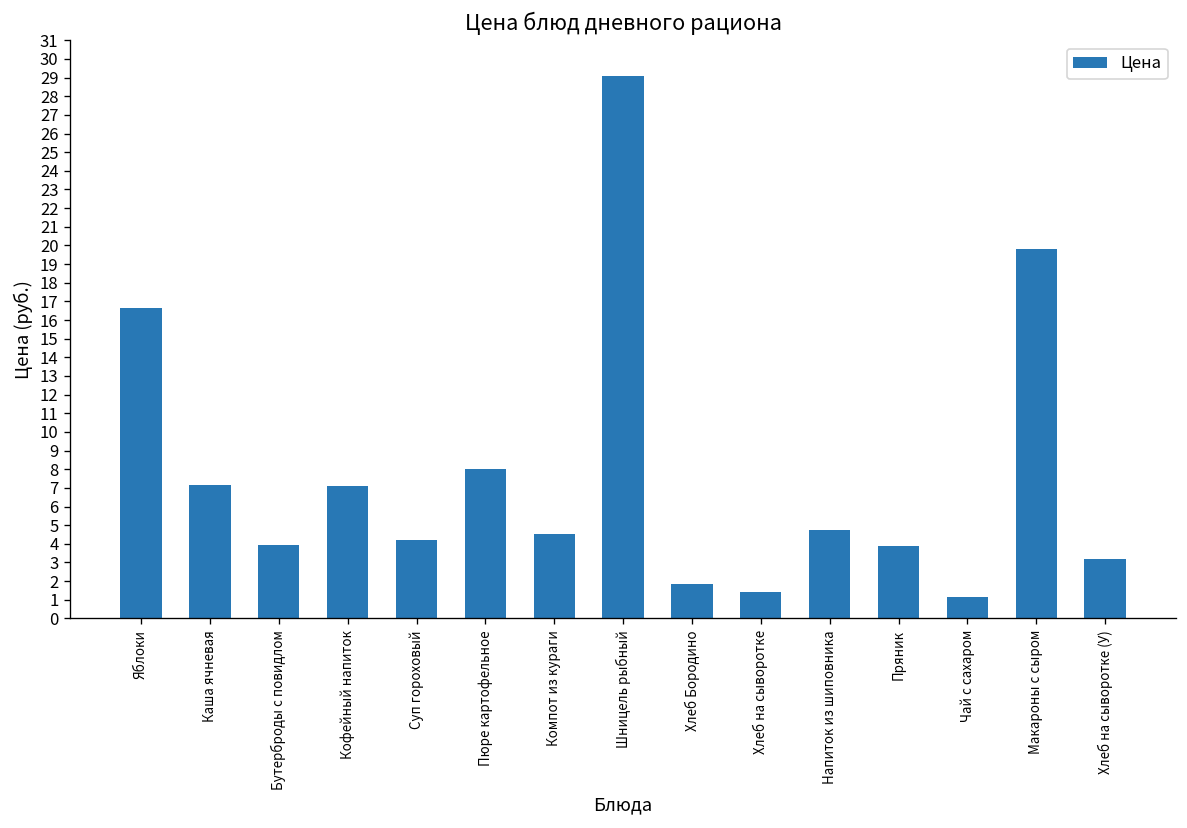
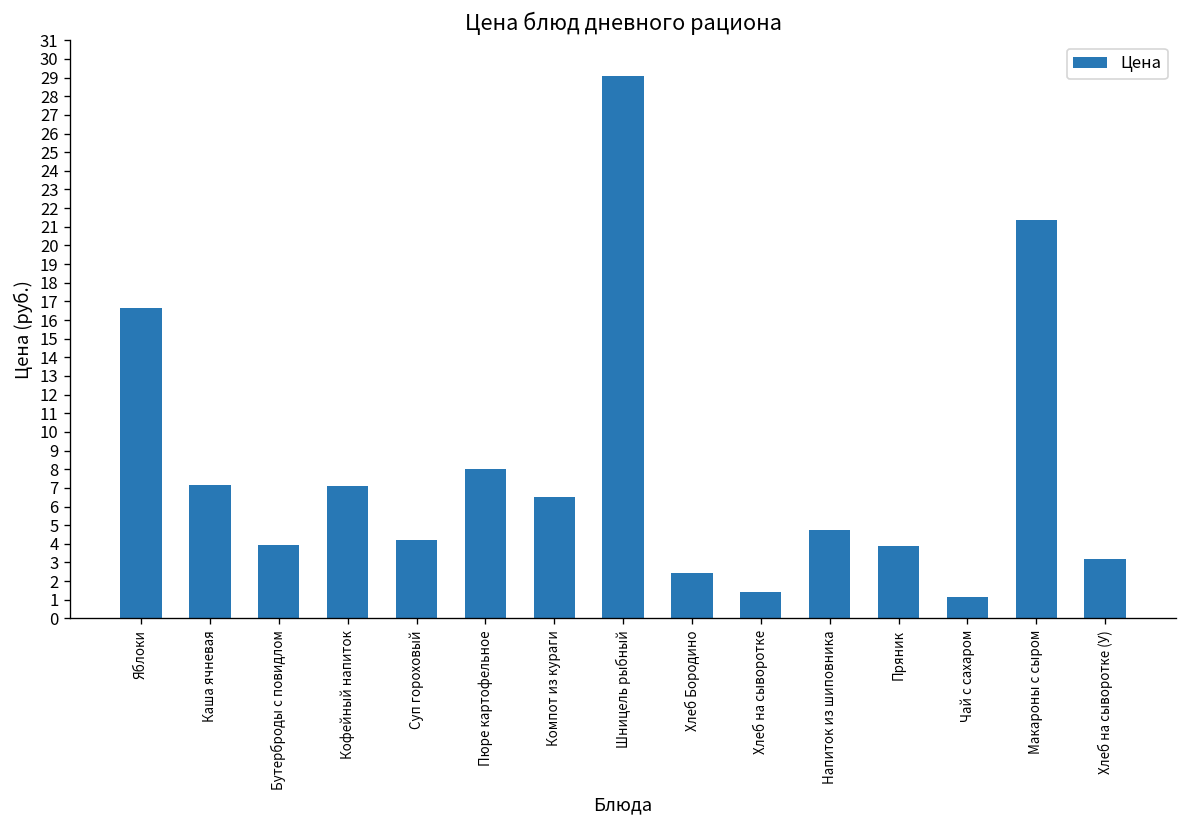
Компот из кураги: 4.6 -> 6.5
Хлеб Бородино: 1.8 -> 2.5
Макароны с сыром: 19.8 -> 21.3
